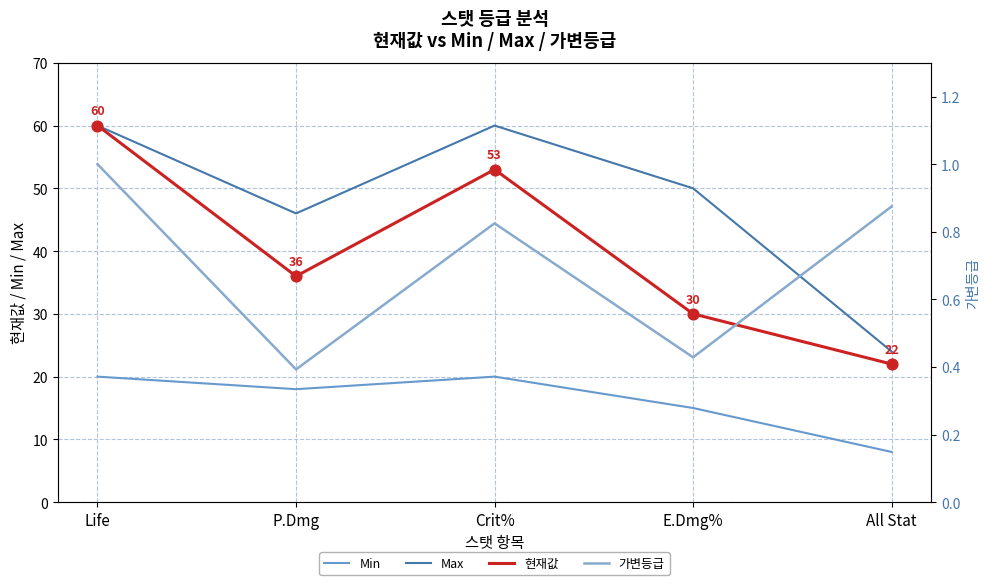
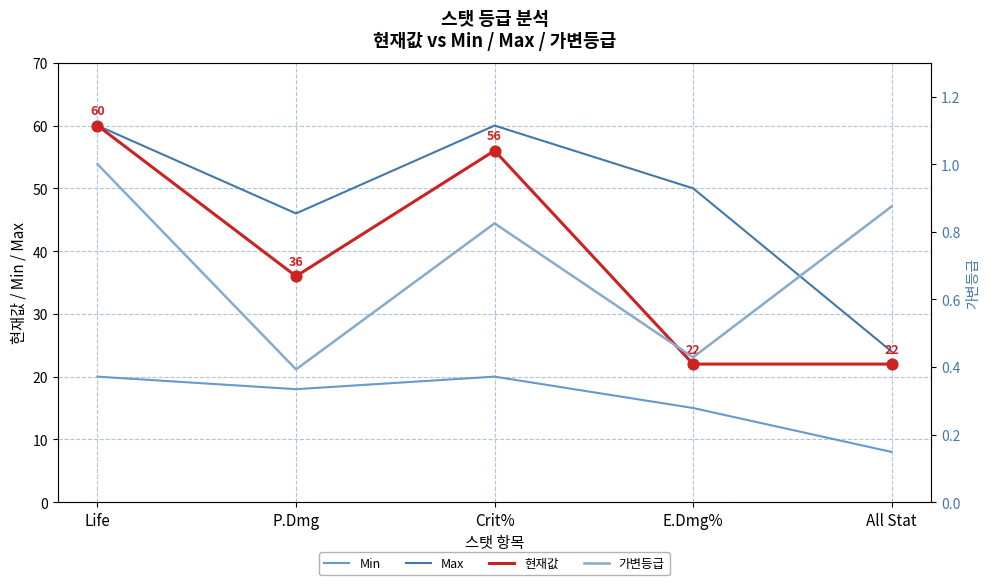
현재값, Crit%: 53 -> 56
현재값, E.Dmg%: 30 -> 22
